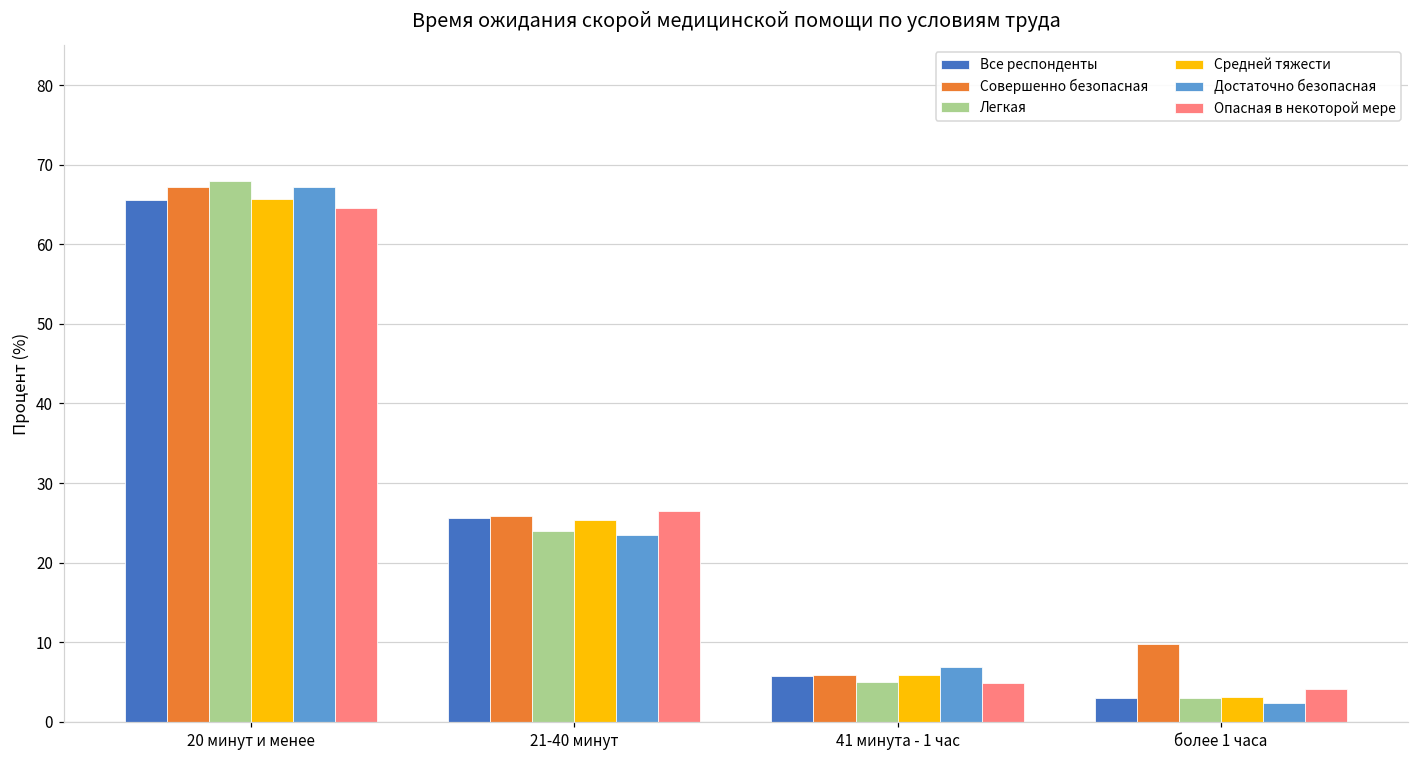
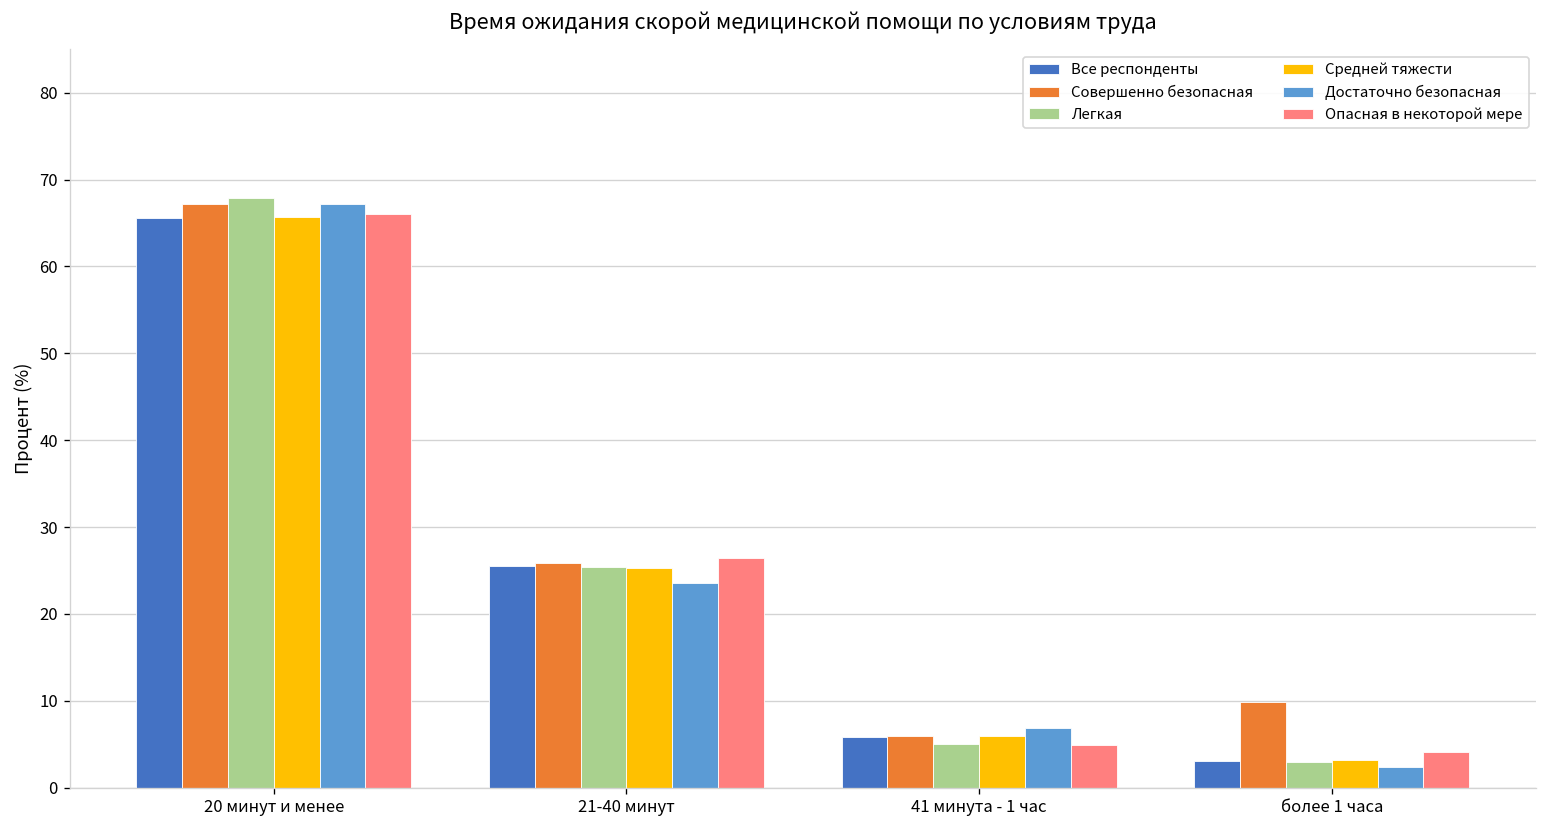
Опасная в некоторой мере, 20 минут и менее: 65 -> 66
Легкая, 21-40 минут: 24 -> 25
